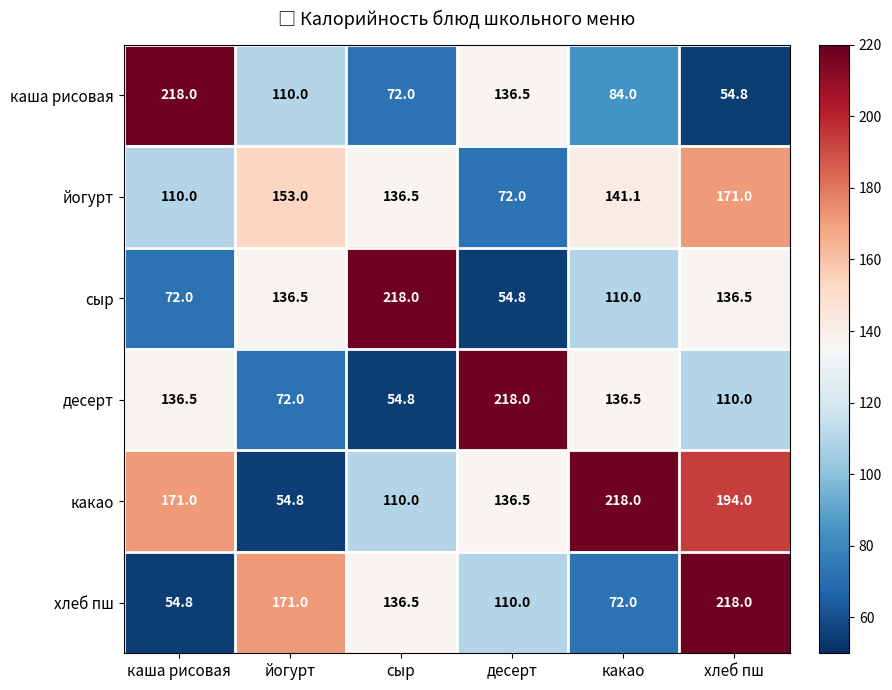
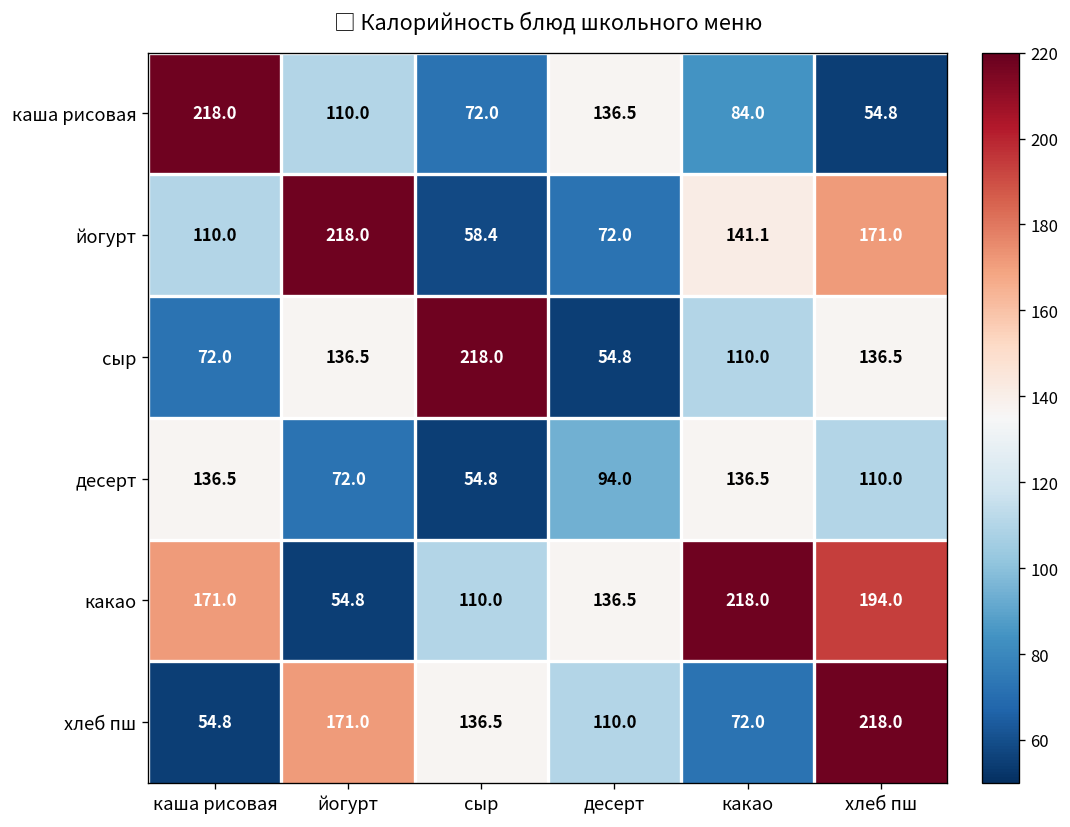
йогурт, йогурт: 153.0 -> 218.0
йогурт, сыр: 136.5 -> 58.4
десерт, десерт: 218.0 -> 94.0
